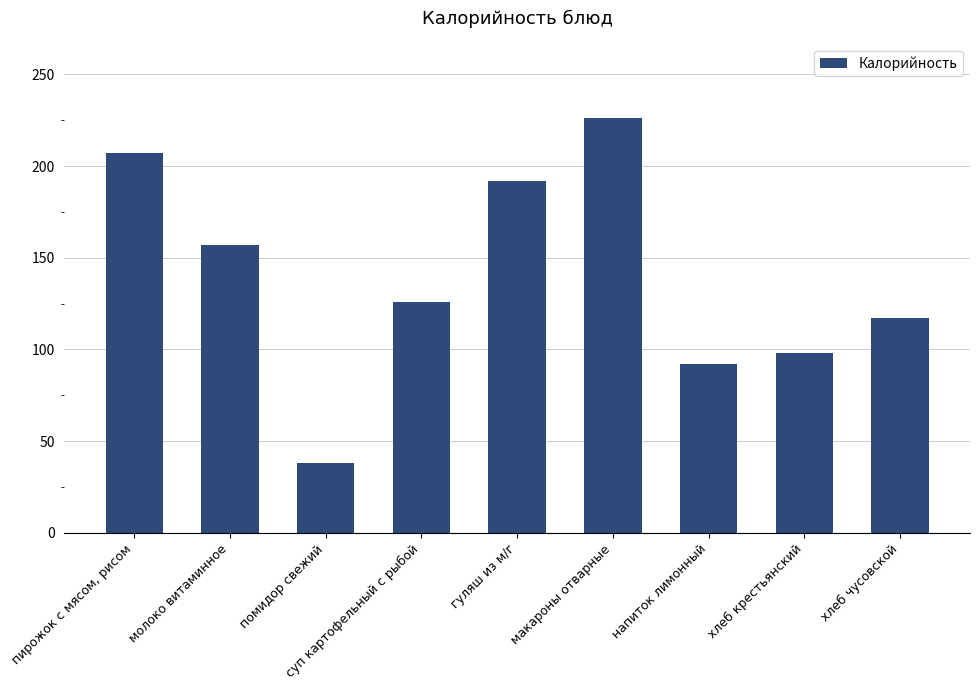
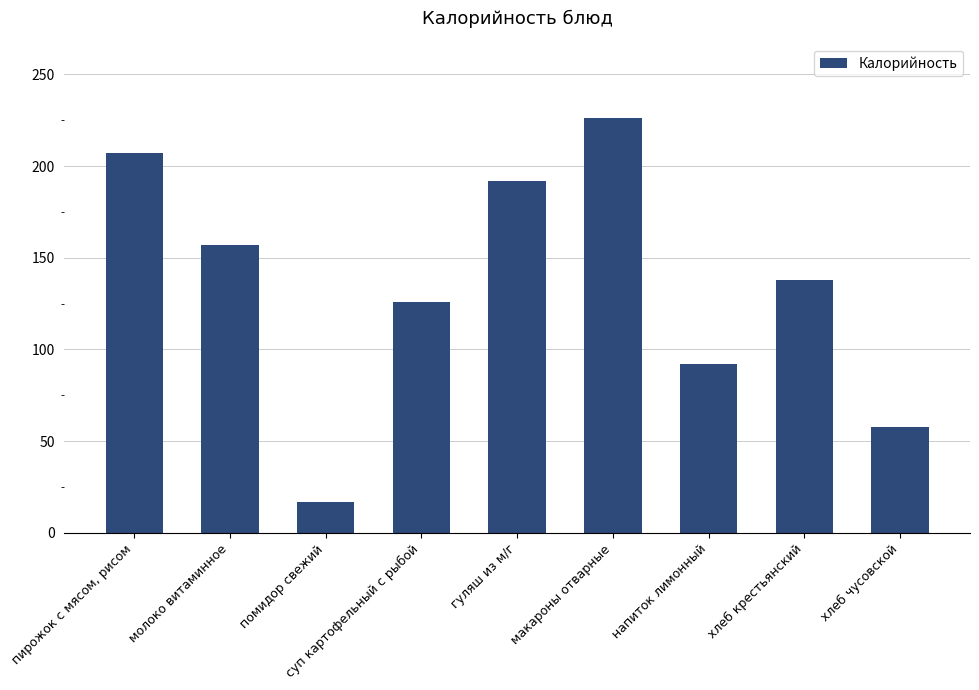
помидор свежий: 38 -> 17
хлеб крестьянский: 98 -> 138
хлеб чусовской: 117 -> 58
